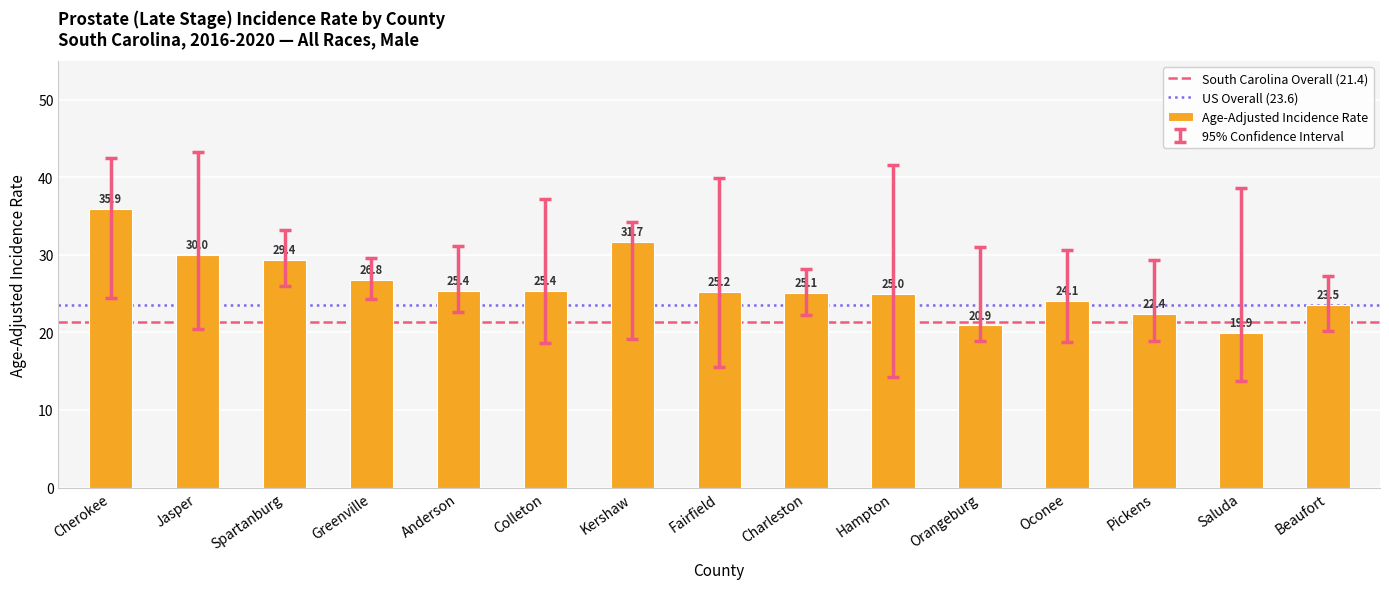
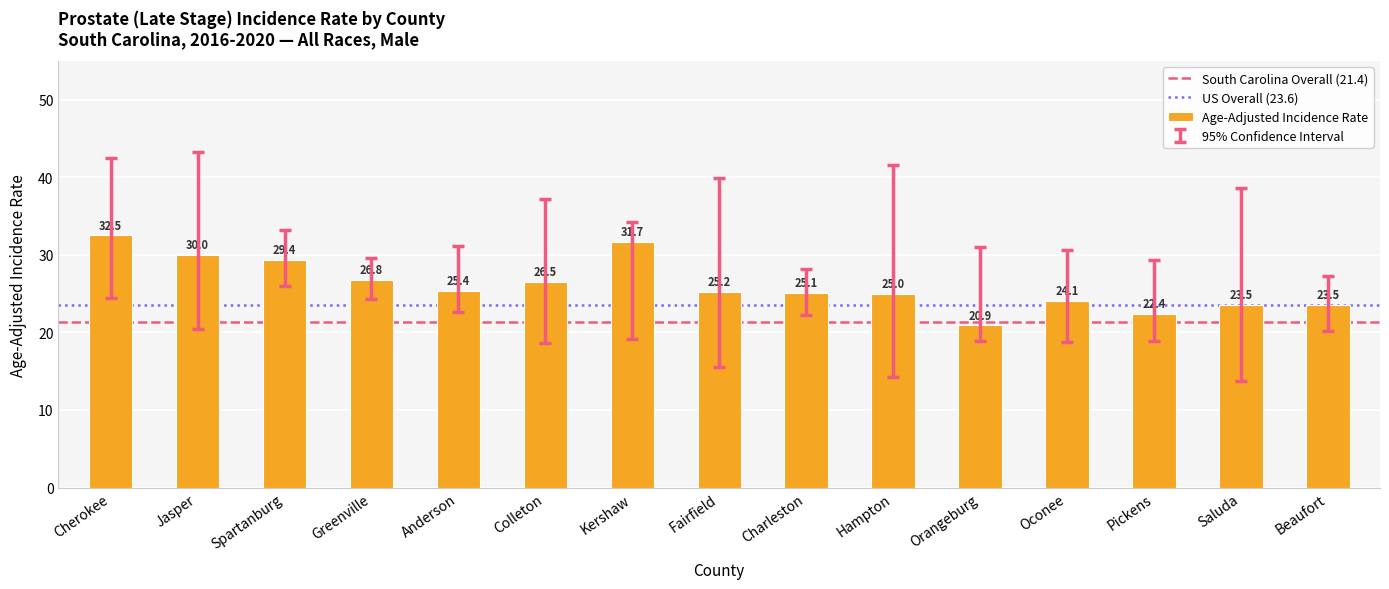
Age-Adjusted Incidence Rate, Cherokee: 35.9 -> 32.5
Age-Adjusted Incidence Rate, Colleton: 25.4 -> 26.5
Age-Adjusted Incidence Rate, Saluda: 19.9 -> 23.5
